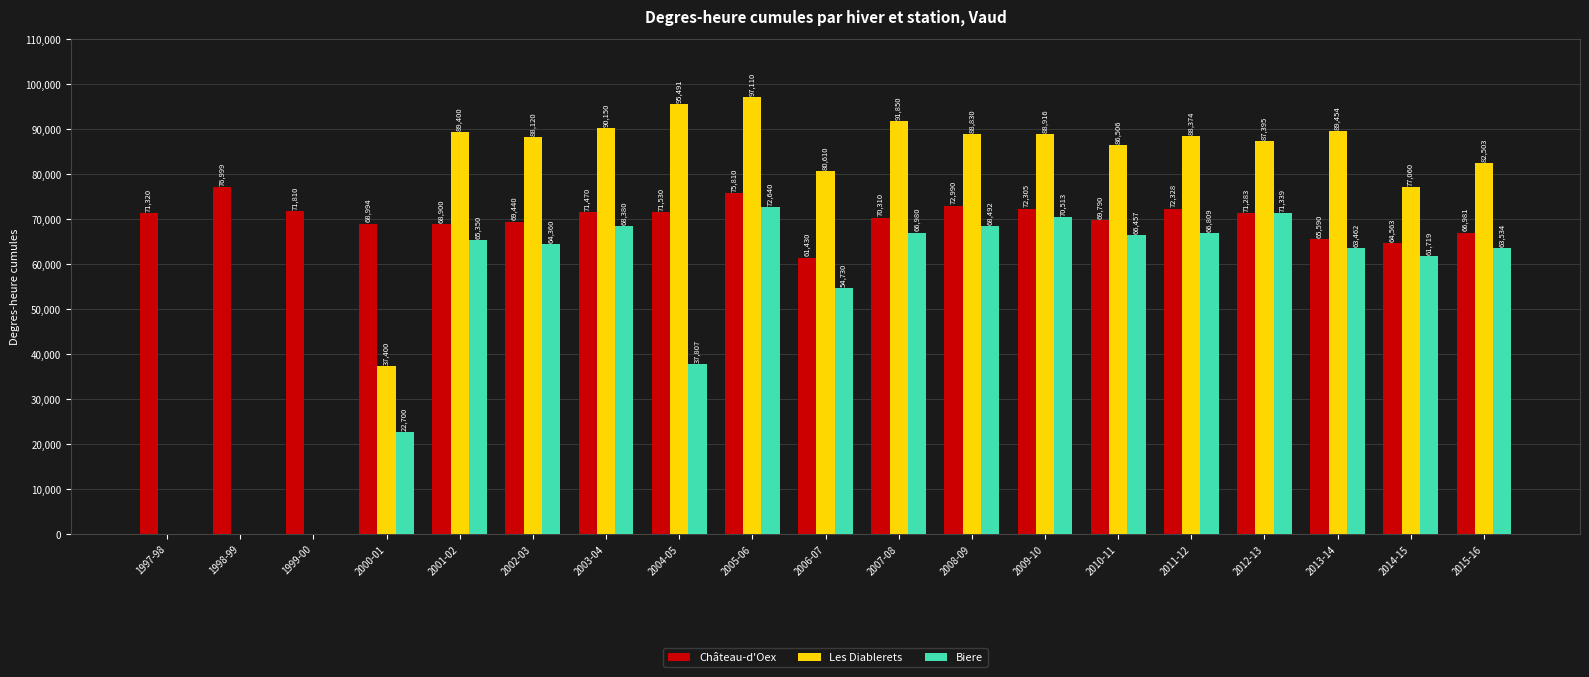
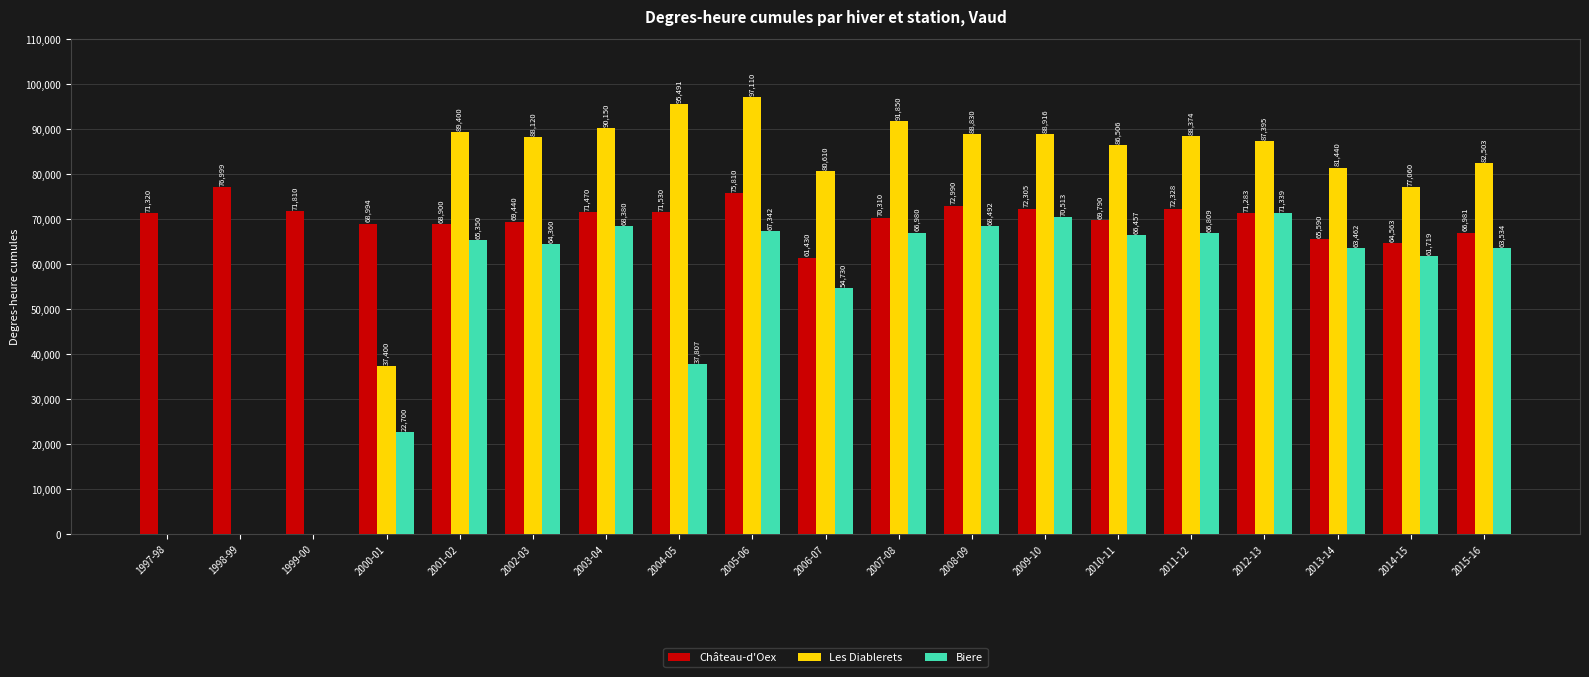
Biere, 2005-06: 72,640 -> 67,342
Les Diablerets, 2013-14: 89,454 -> 81,440
